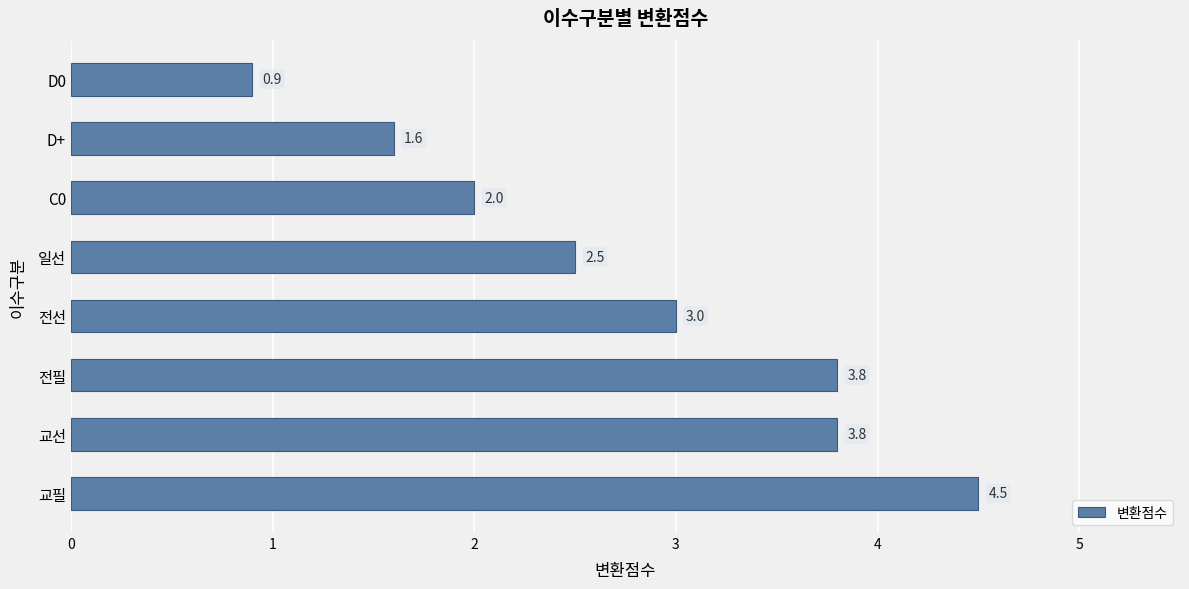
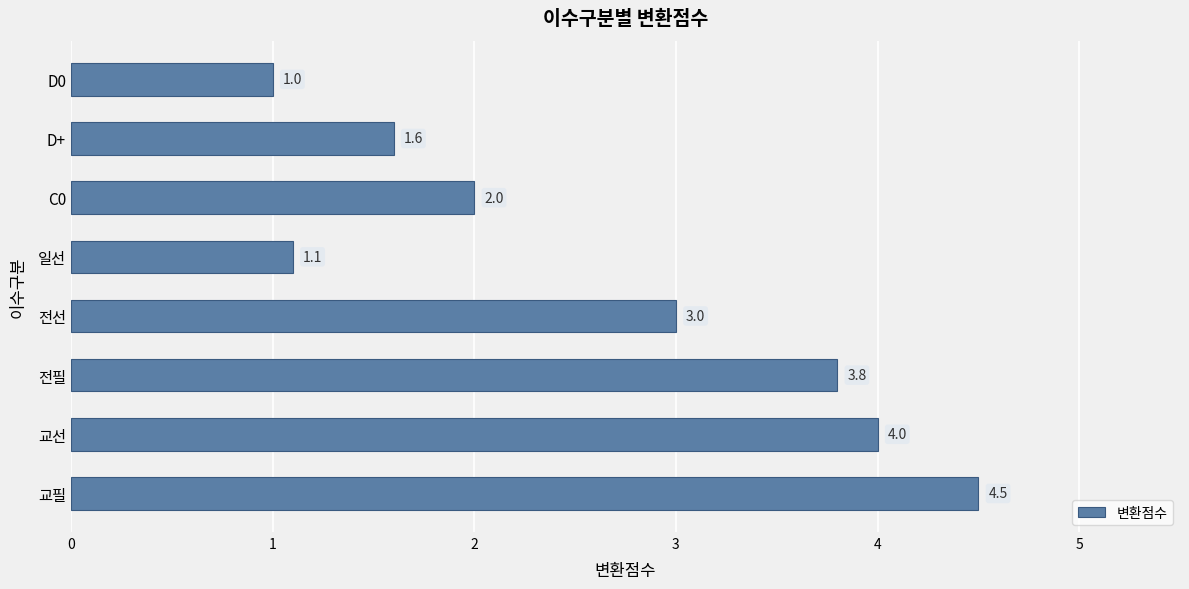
D0: 0.9 -> 1.0
일선: 2.5 -> 1.1
교선: 3.8 -> 4.0
